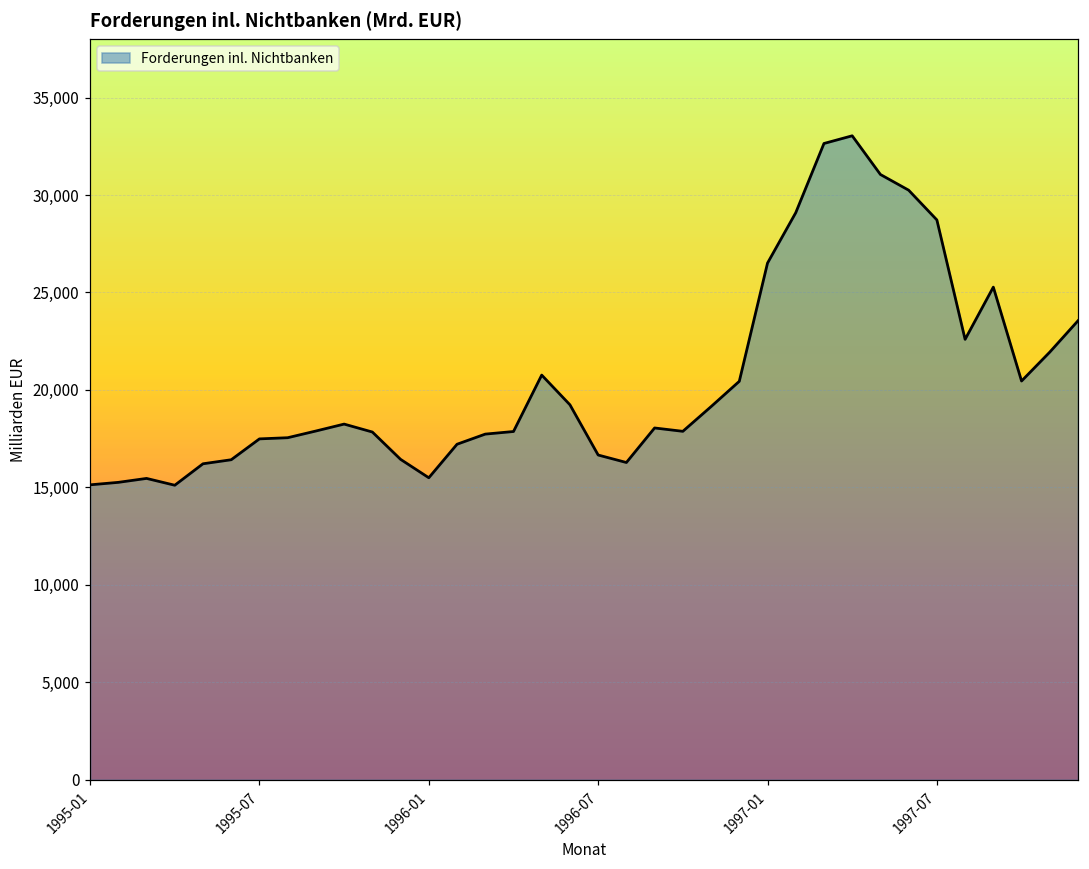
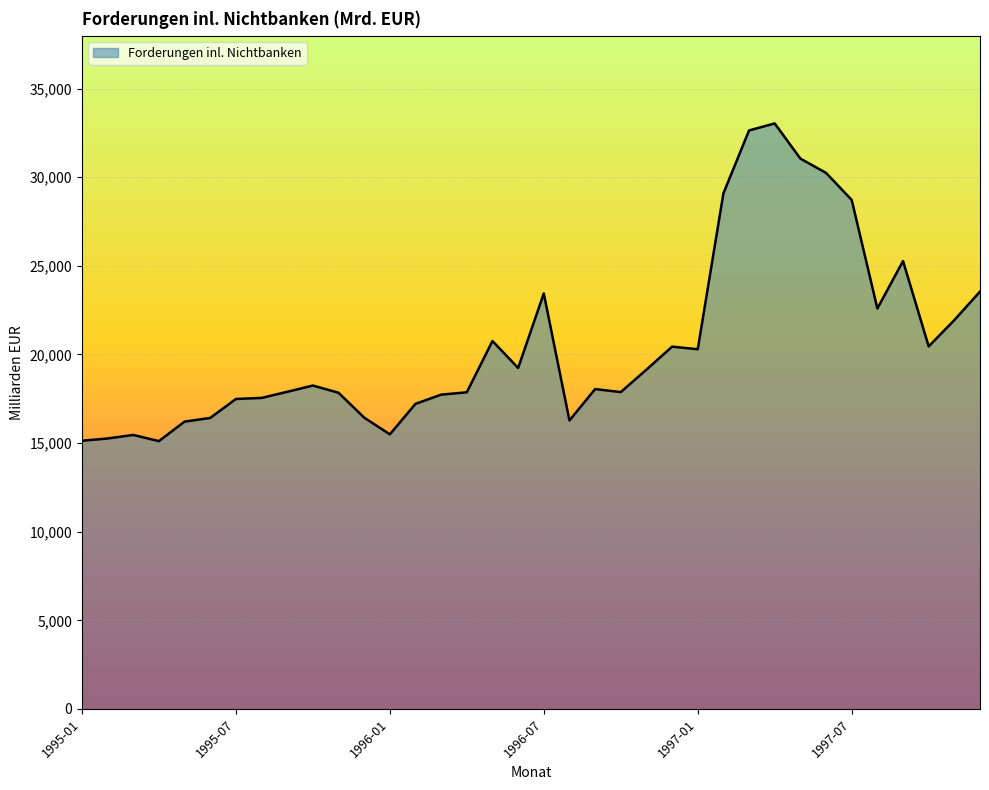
1996-07: 16,700 -> 23,400
1997-01: 26,500 -> 20,300
